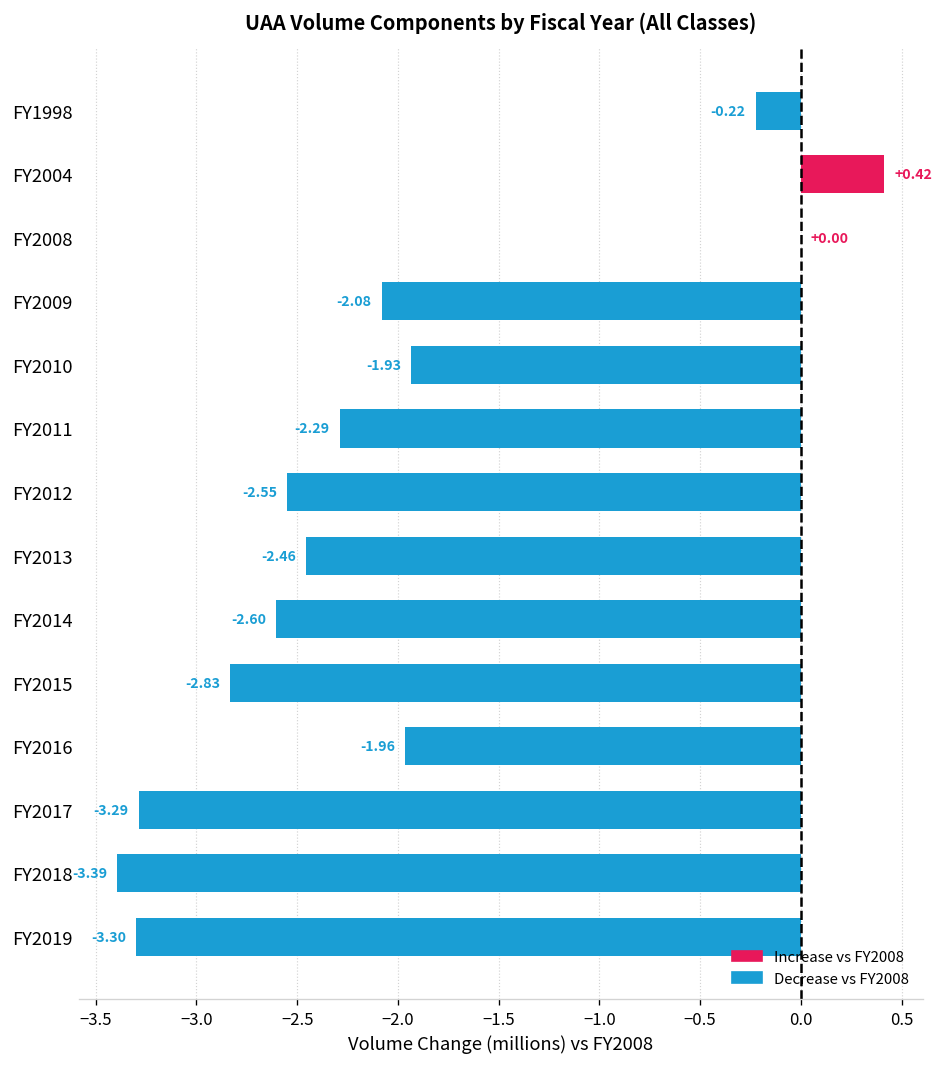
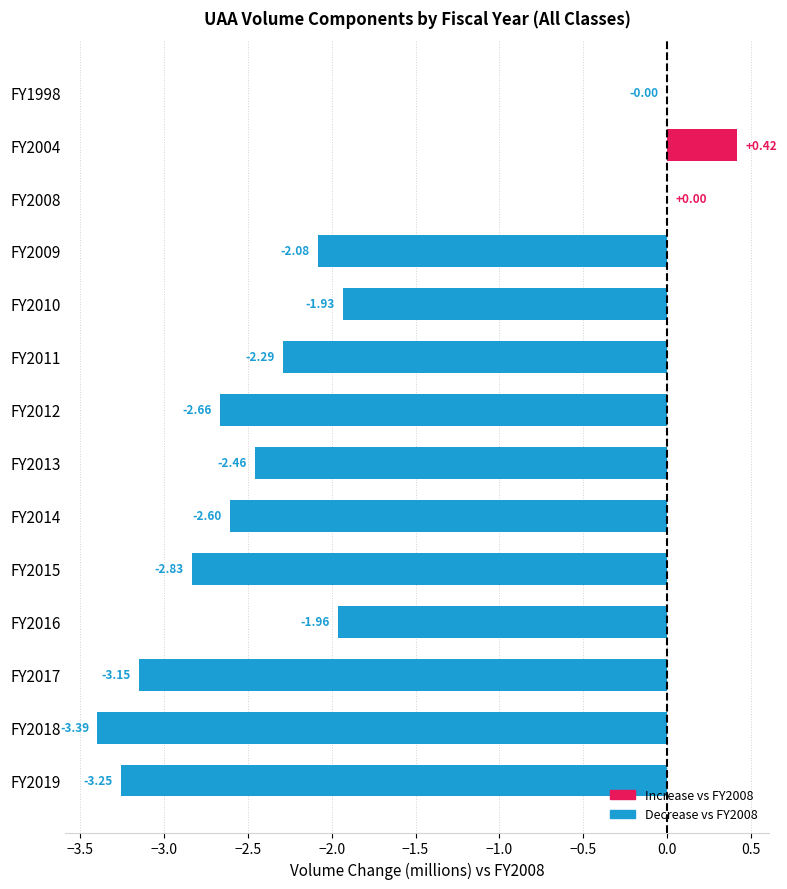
FY1998: -0.22 -> -0.00
FY2012: -2.55 -> -2.66
FY2017: -3.29 -> -3.15
FY2019: -3.30 -> -3.25
